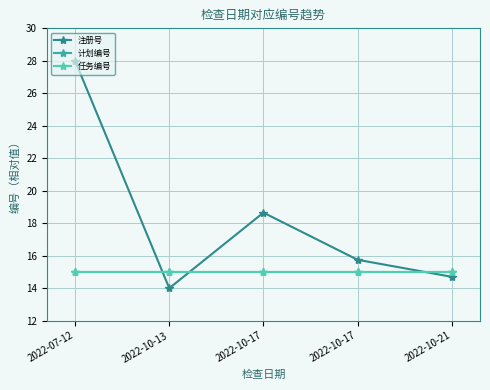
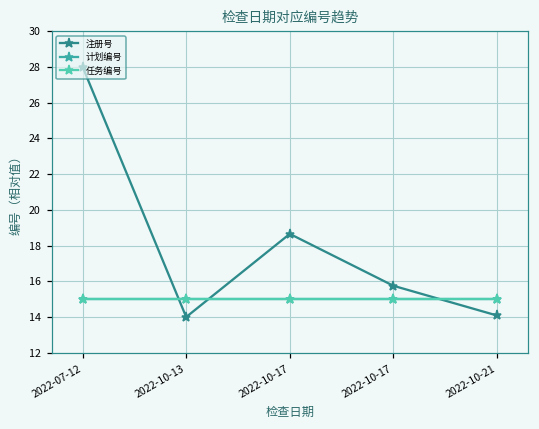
注册号, 2022-10-21: 14.7 -> 14.1
